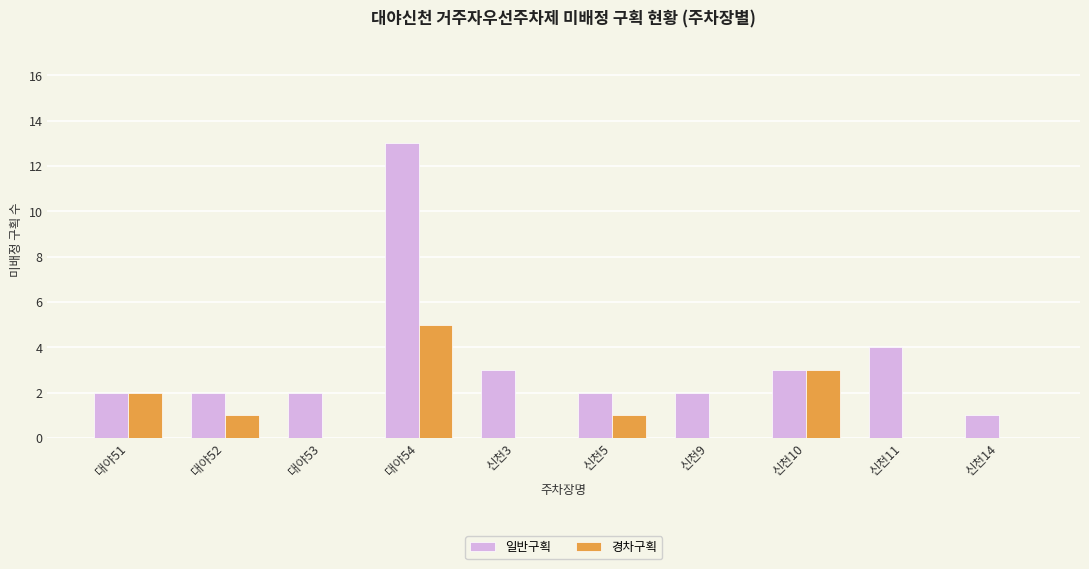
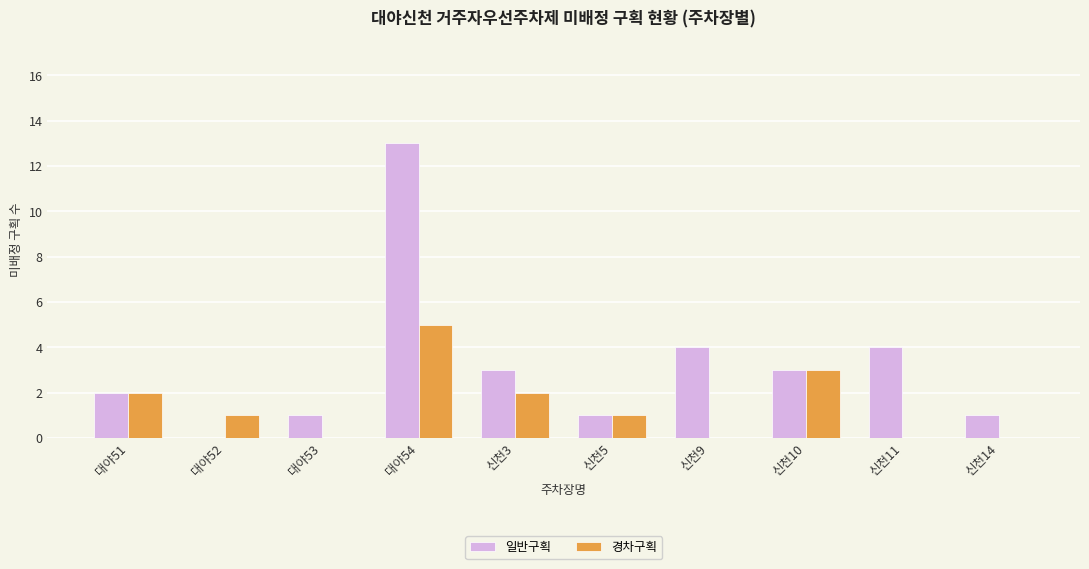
일반구획, 대야52: 2 -> 0
일반구획, 대야53: 2 -> 1
경차구획, 신천3: 0 -> 2
일반구획, 신천5: 2 -> 1
일반구획, 신천9: 2 -> 4
